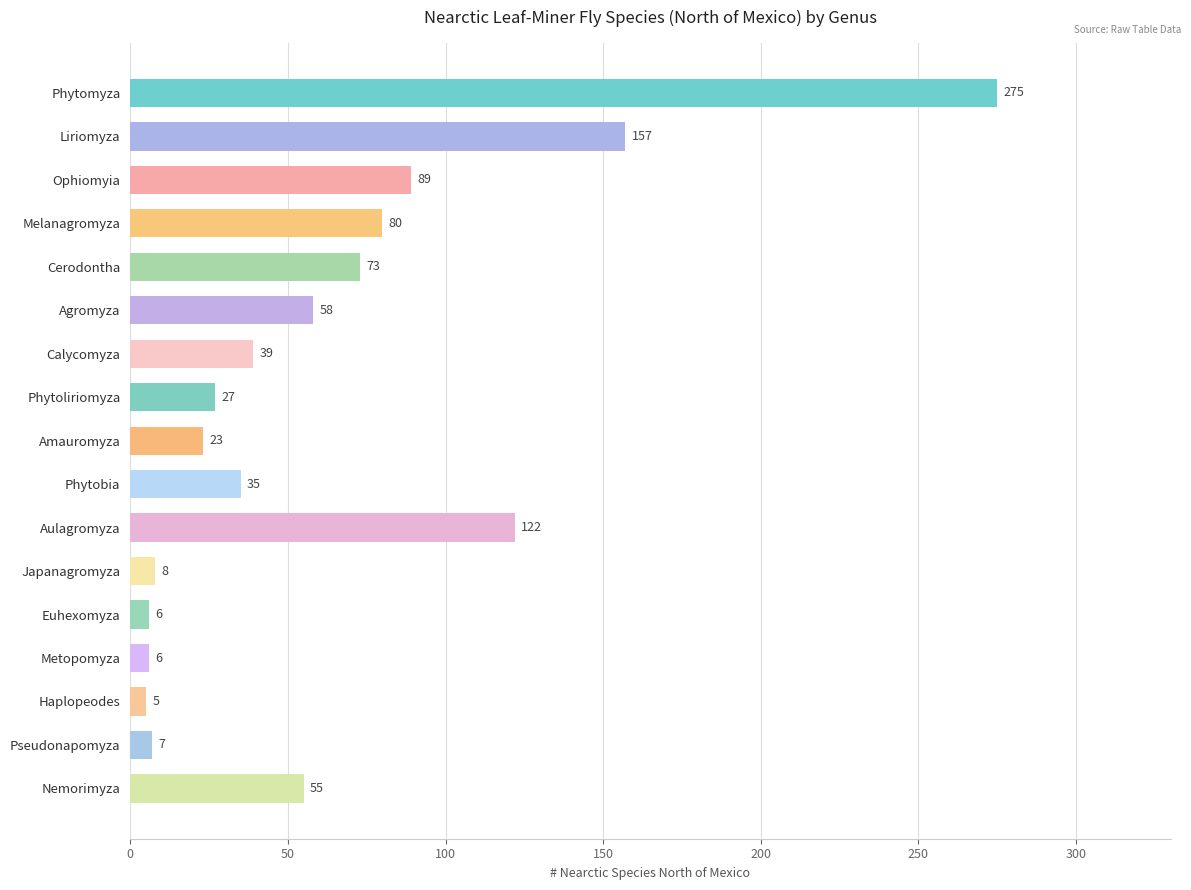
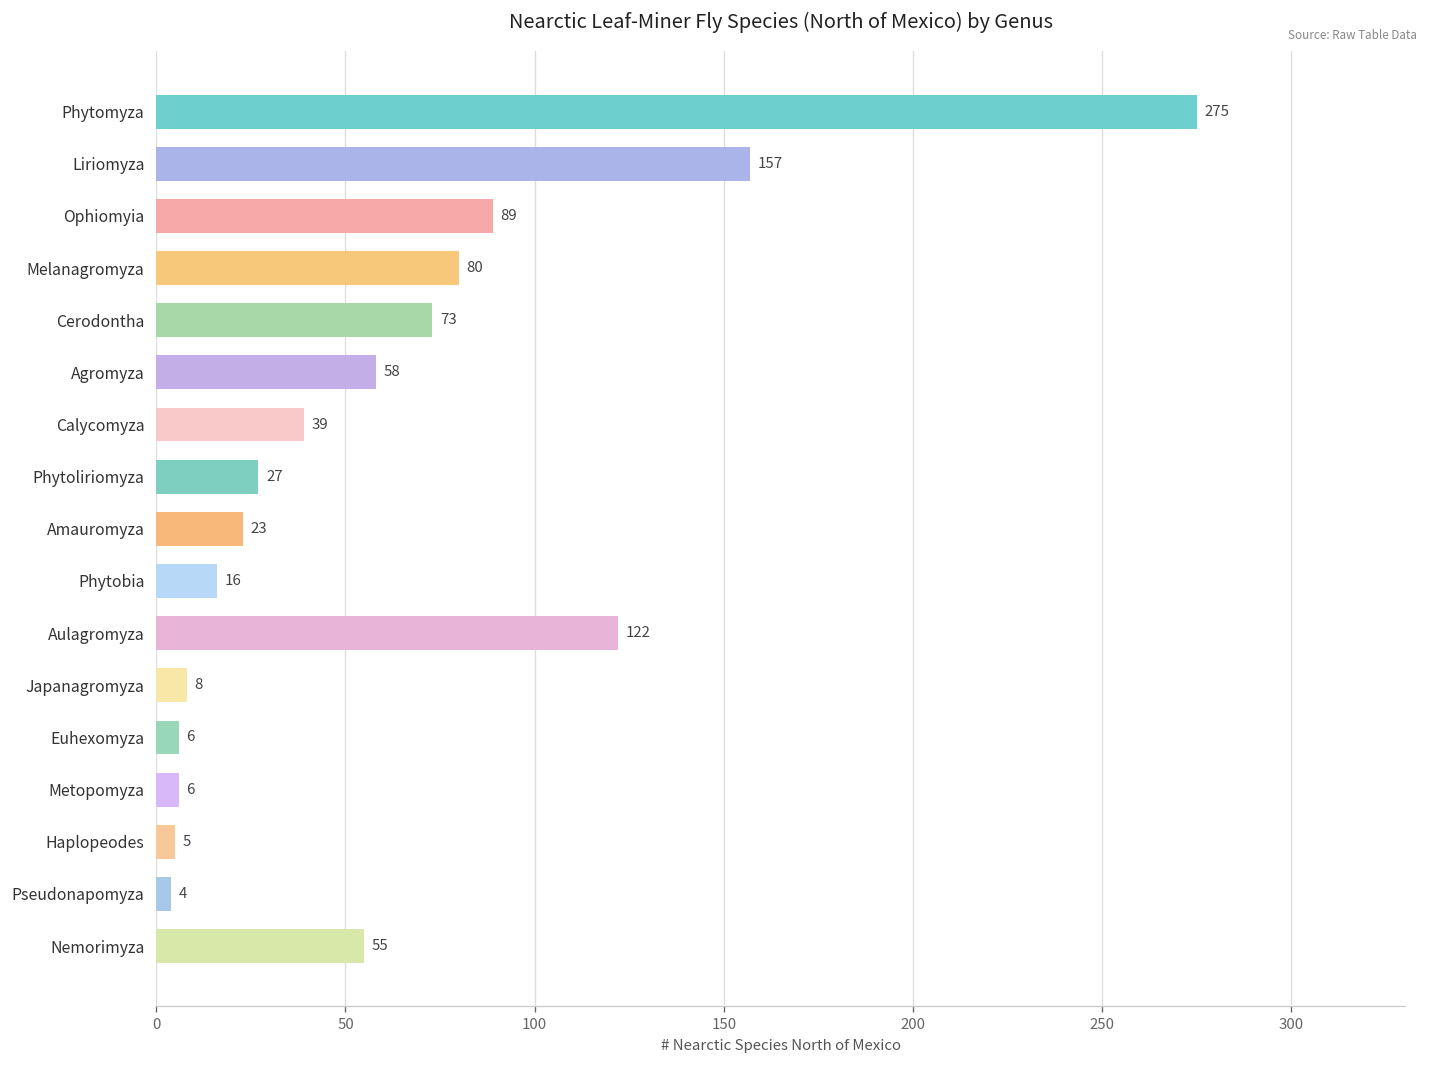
Phytobia: 35 -> 16
Pseudonapomyza: 7 -> 4
